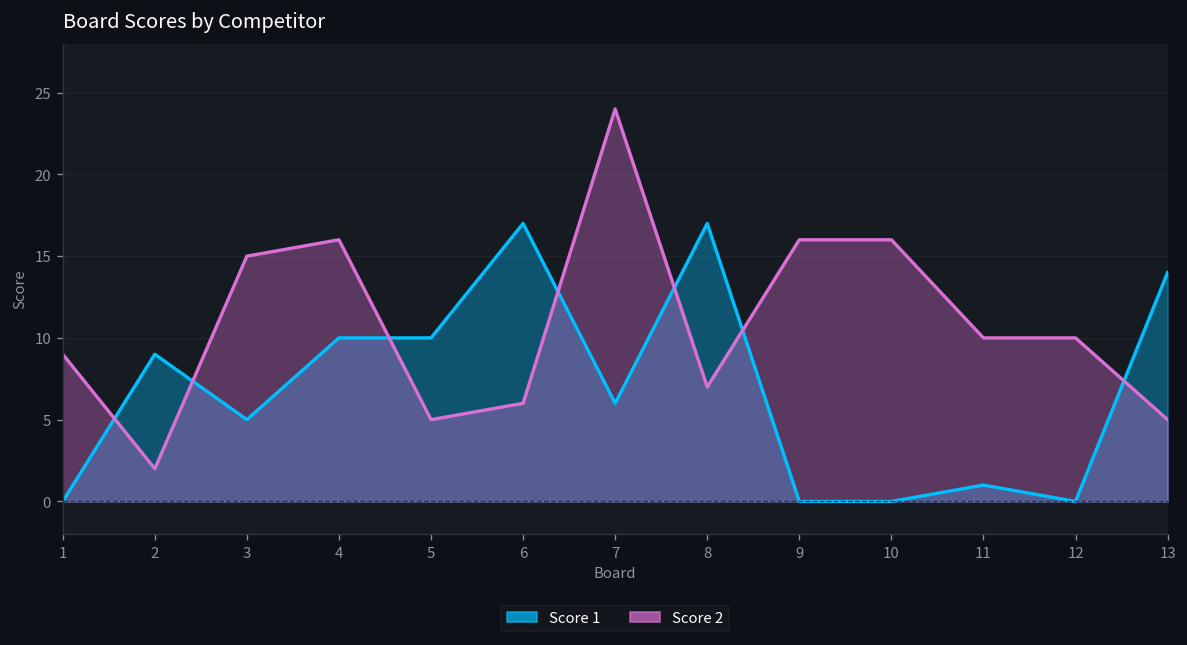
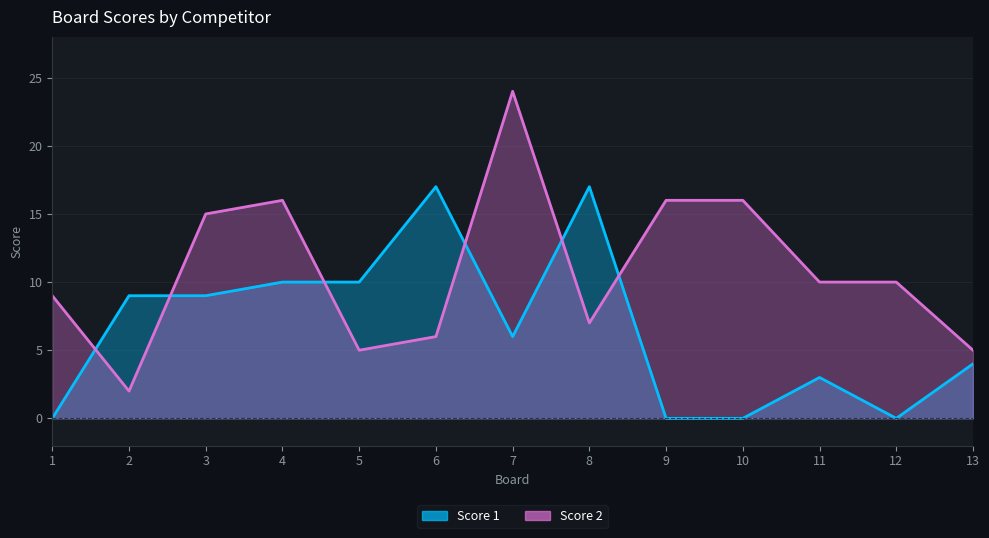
Score 1, 3: 5 -> 9
Score 1, 11: 1 -> 3
Score 1, 13: 14 -> 4
